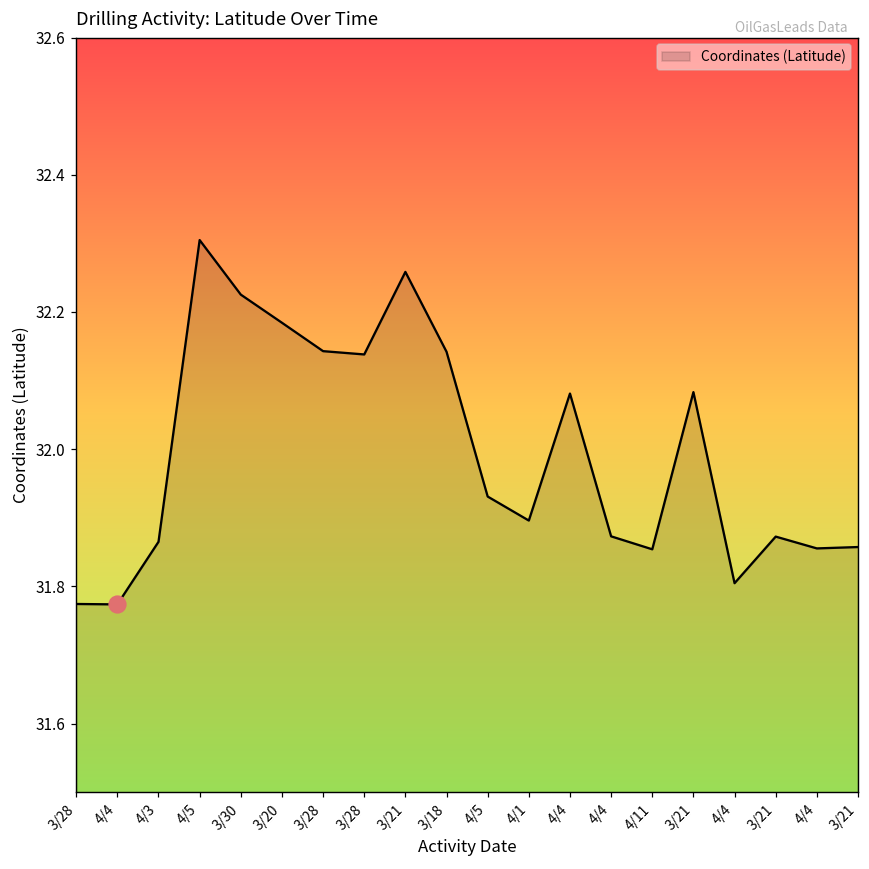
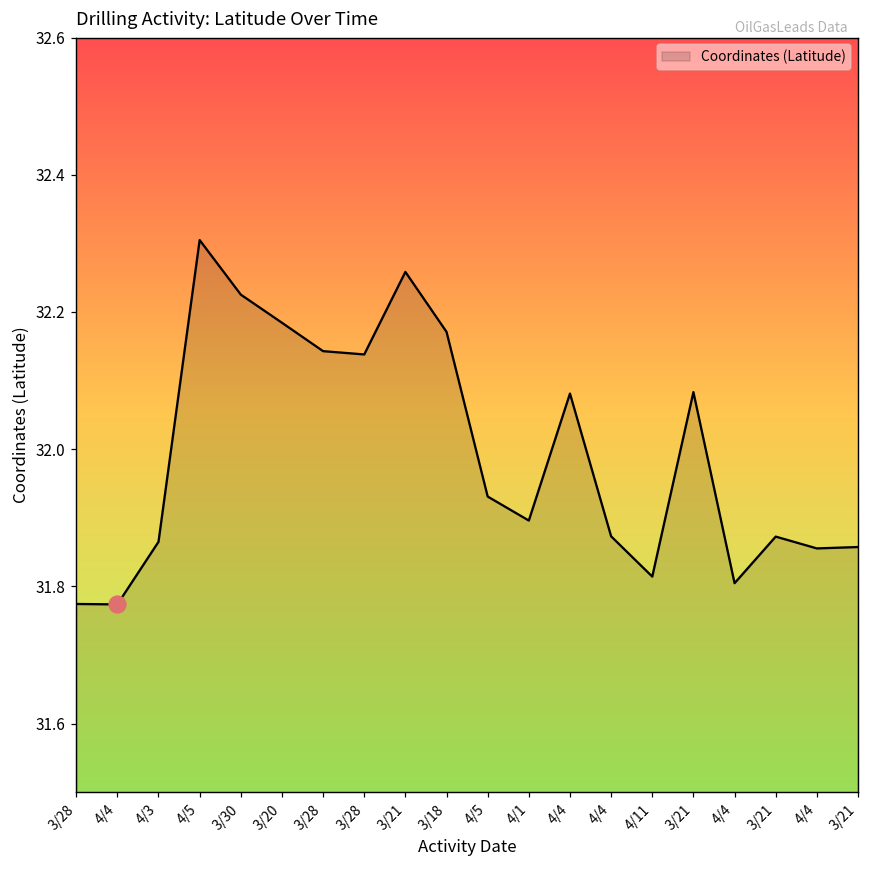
Coordinates (Latitude), 3/18: 32.14 -> 32.17
Coordinates (Latitude), 4/11: 31.85 -> 31.81
